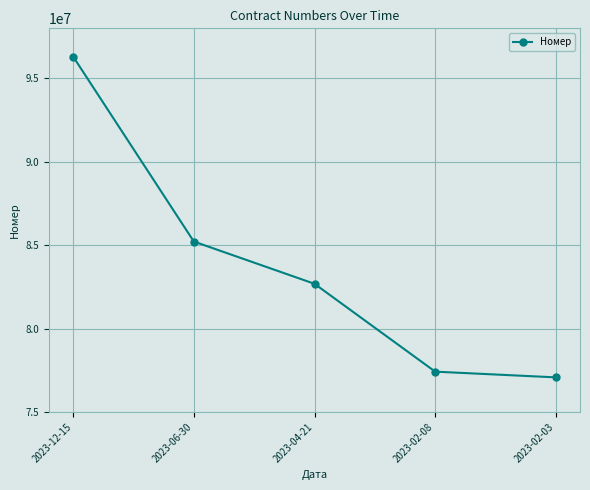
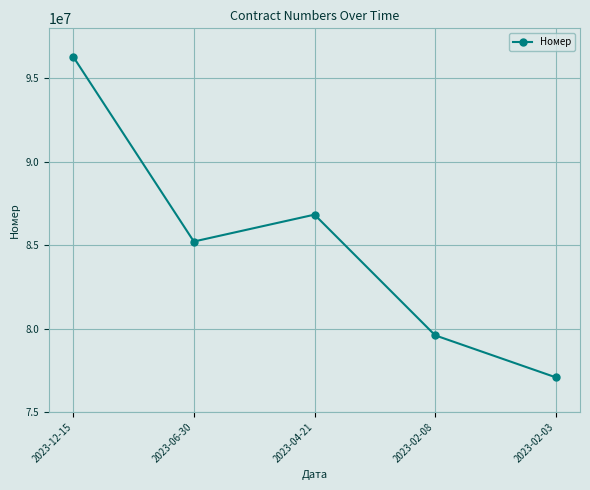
2023-04-21: 82700000 -> 86800000
2023-02-08: 77400000 -> 79600000
